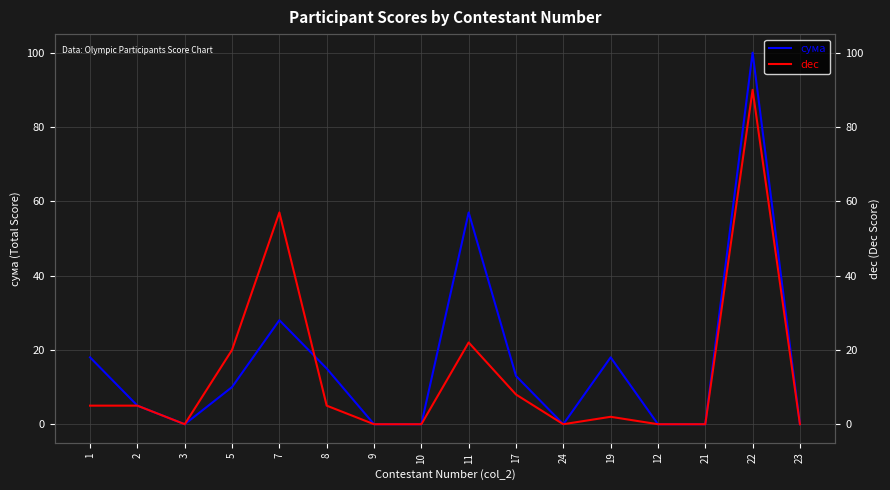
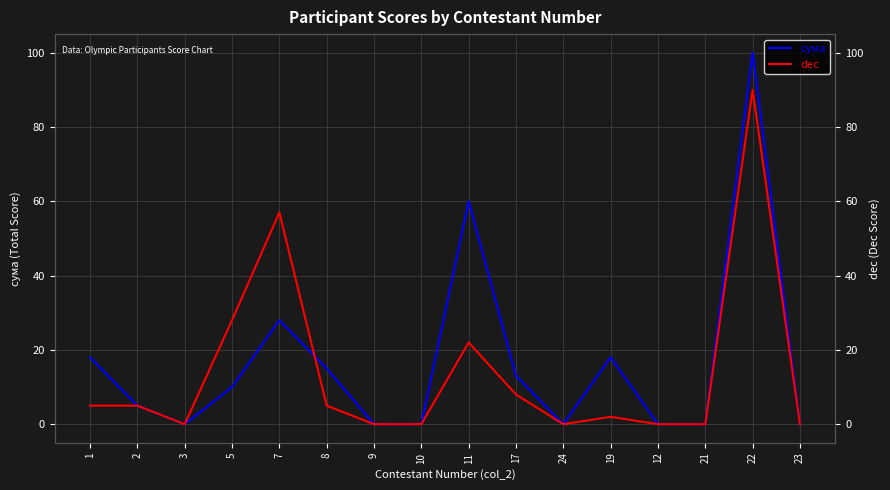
dec, 5: 20 -> 28
сума, 11: 57 -> 60
